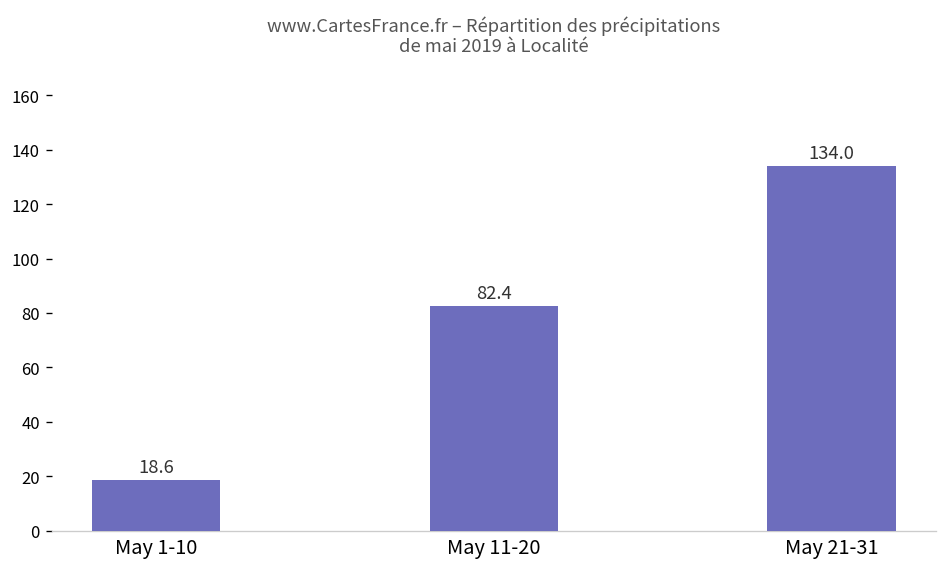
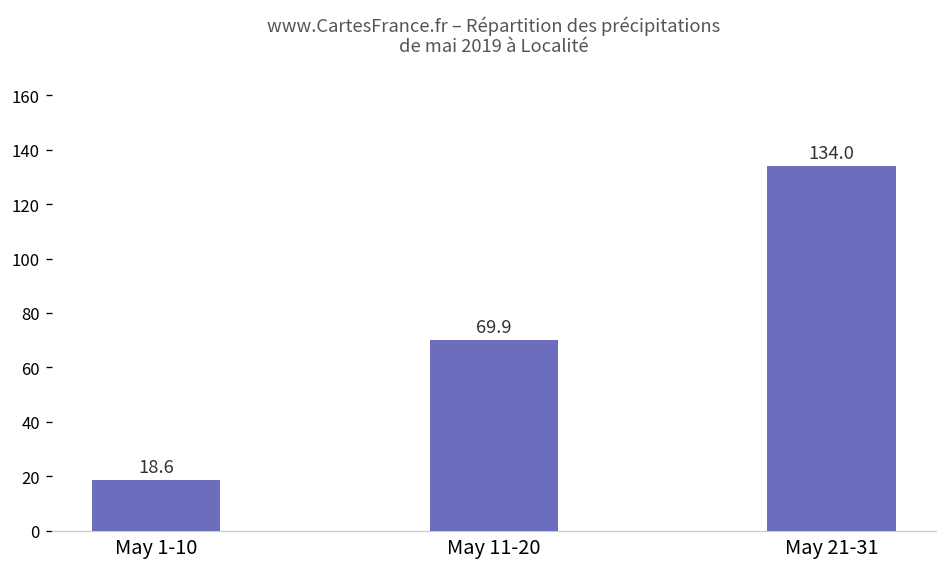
May 11-20: 82.4 -> 69.9
